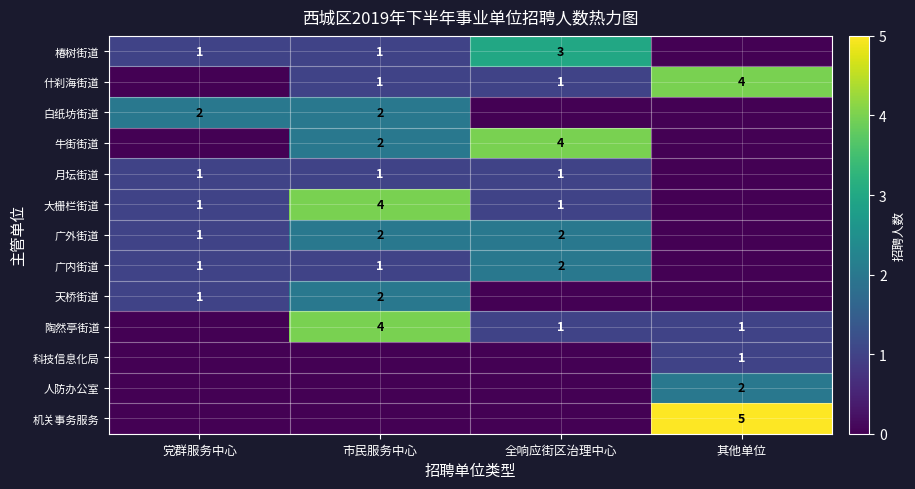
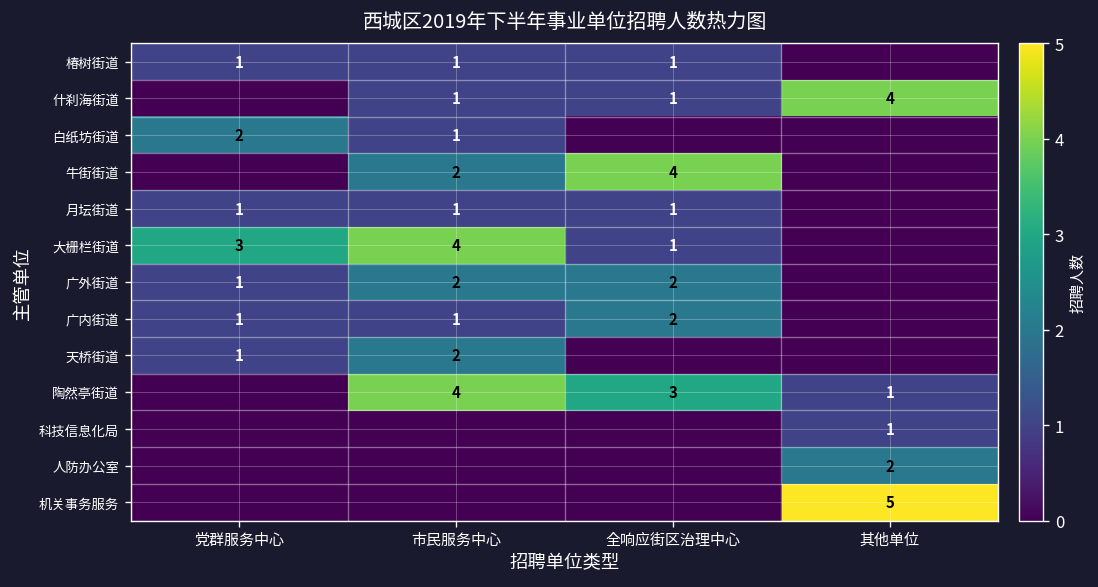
椿树街道, 全响应街区治理中心: 3 -> 1
白纸坊街道, 市民服务中心: 2 -> 1
大栅栏街道, 党群服务中心: 1 -> 3
陶然亭街道, 全响应街区治理中心: 1 -> 3
